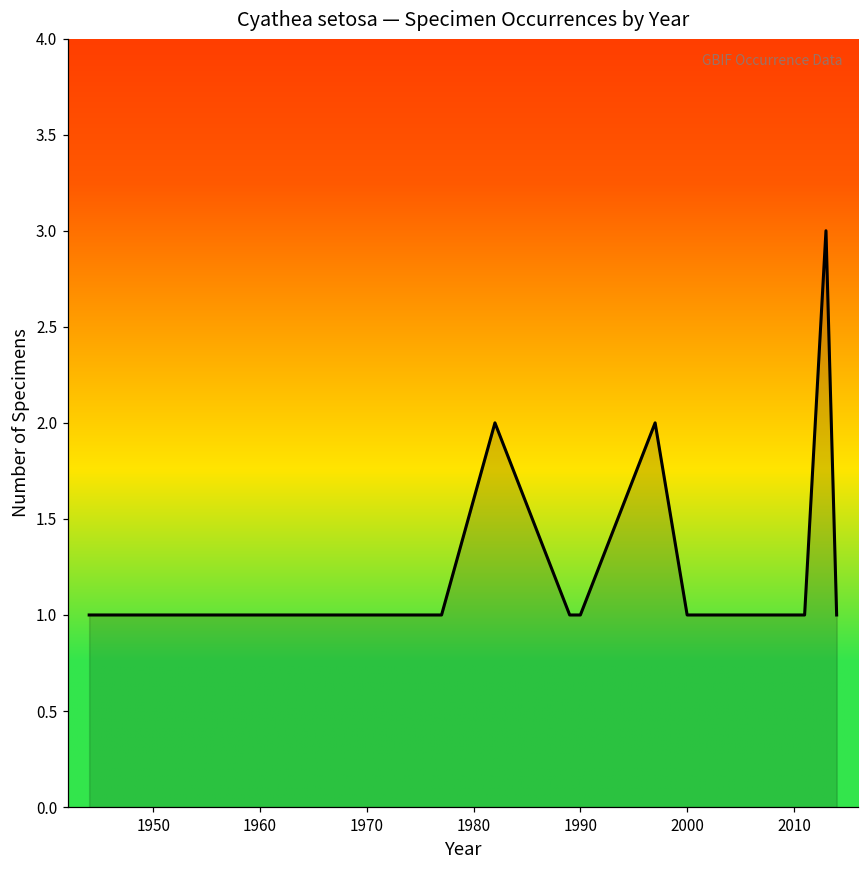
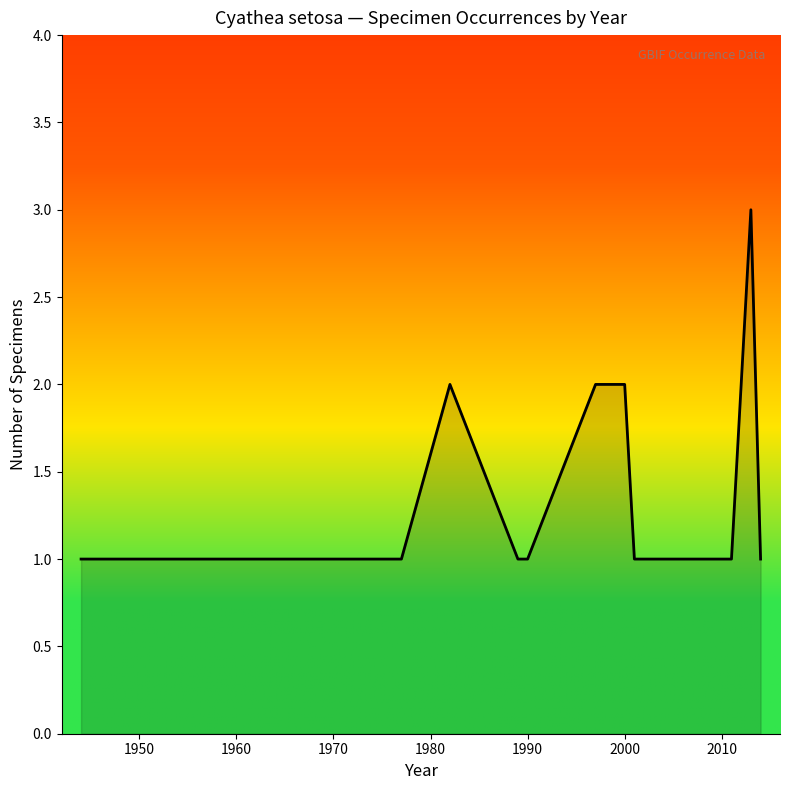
2000: 1 -> 2
